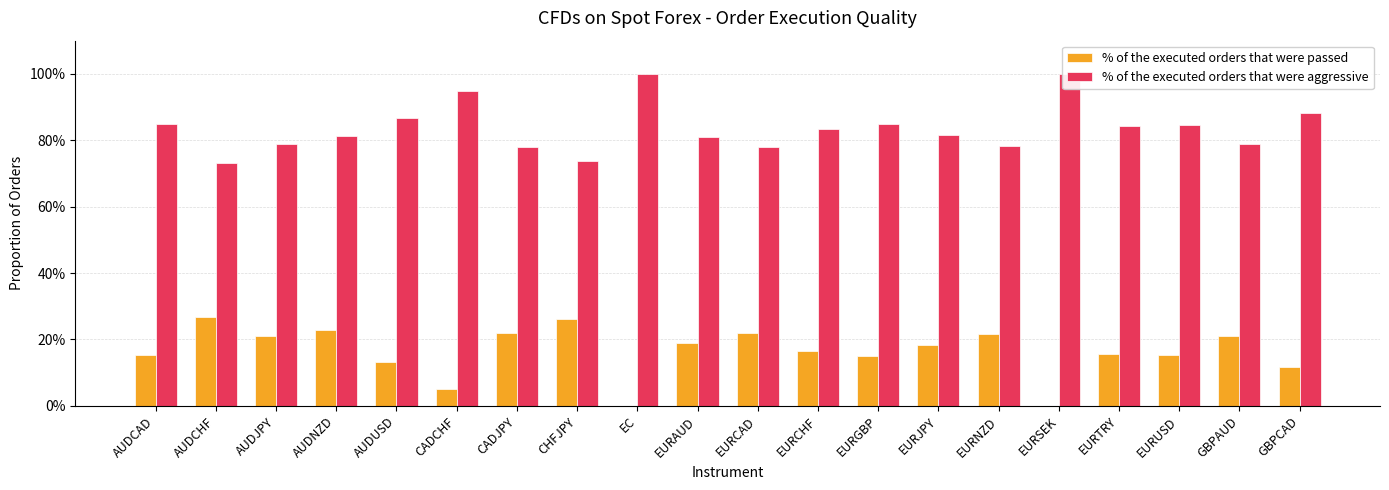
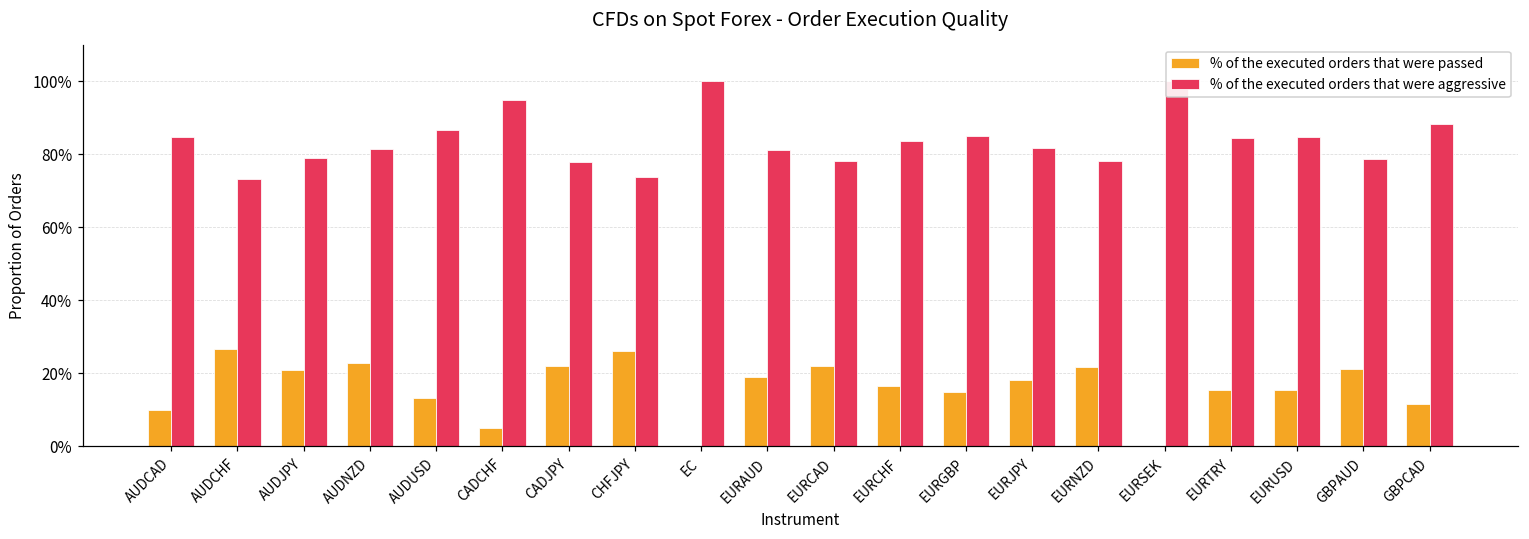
% of the executed orders that were passed, AUDCAD: 15% -> 10%
